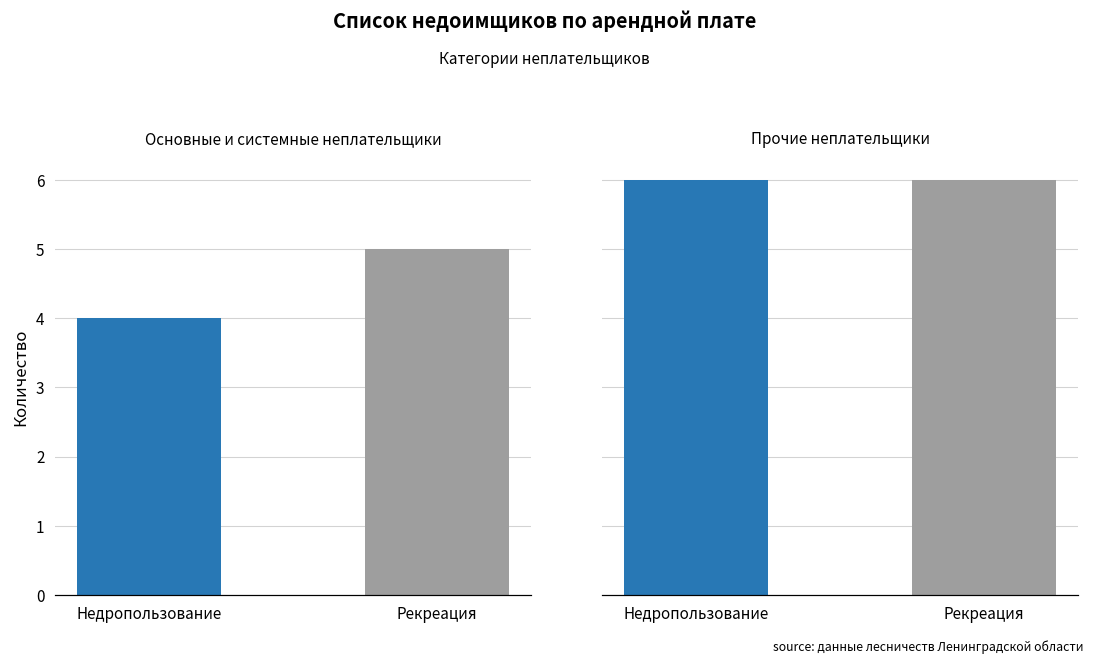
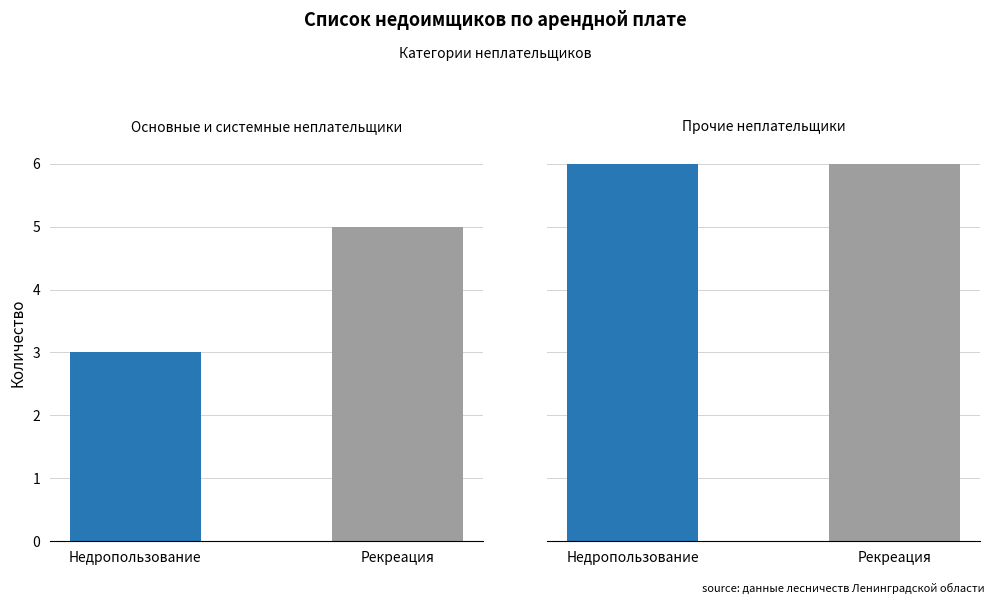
Основные и системные неплательщики, Недропользование: 4 -> 3
